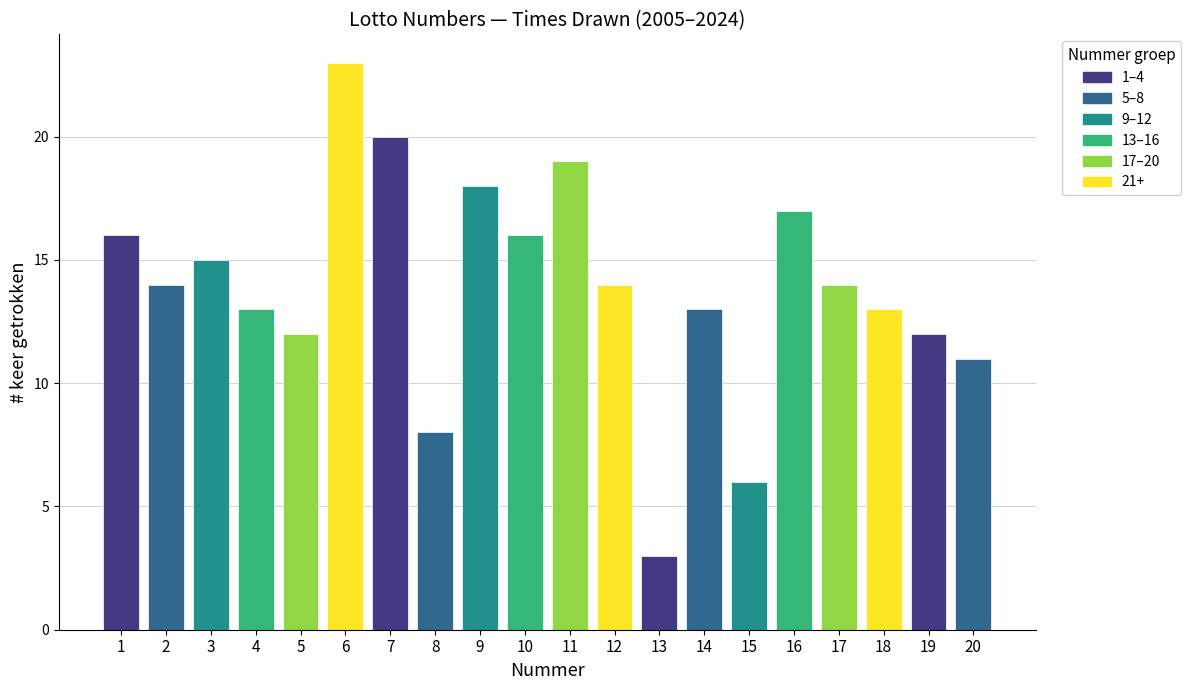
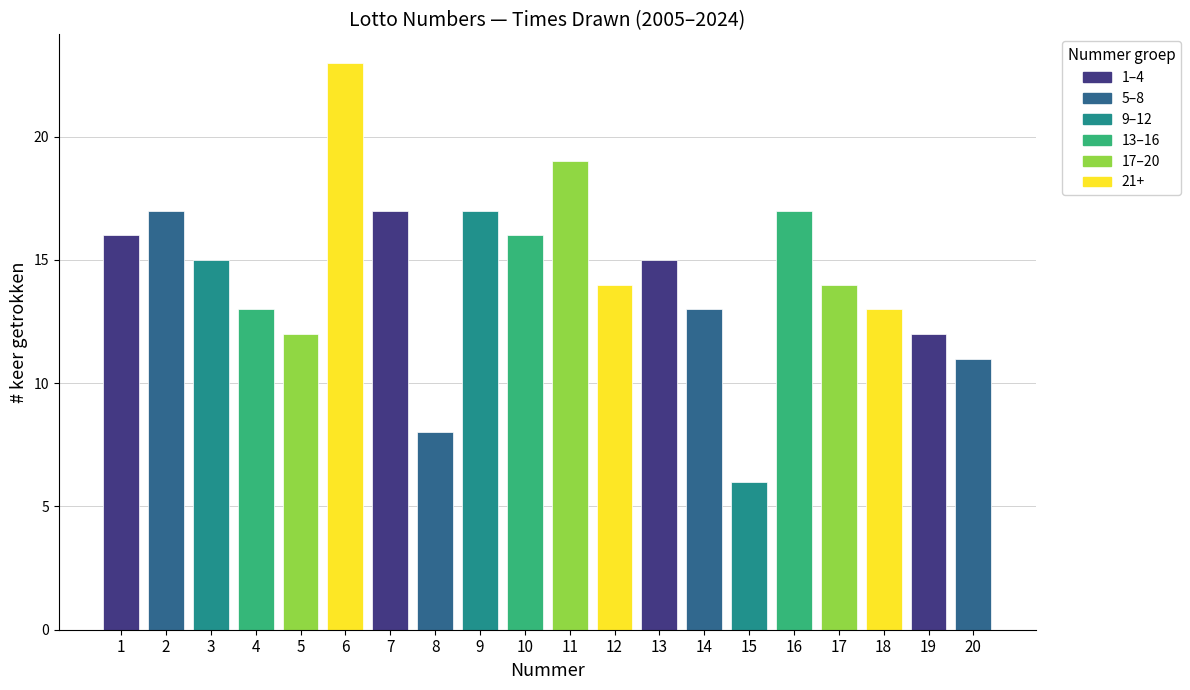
2: 14 -> 17
7: 20 -> 17
9: 18 -> 17
13: 3 -> 15
